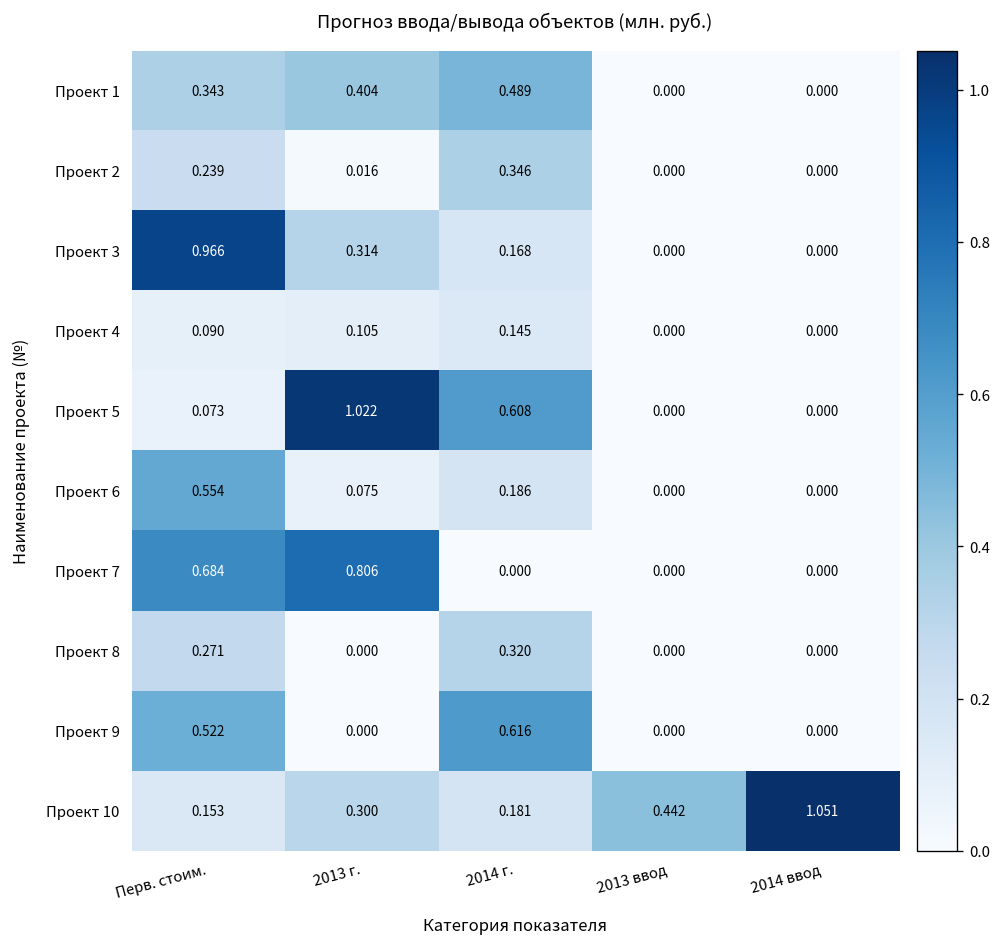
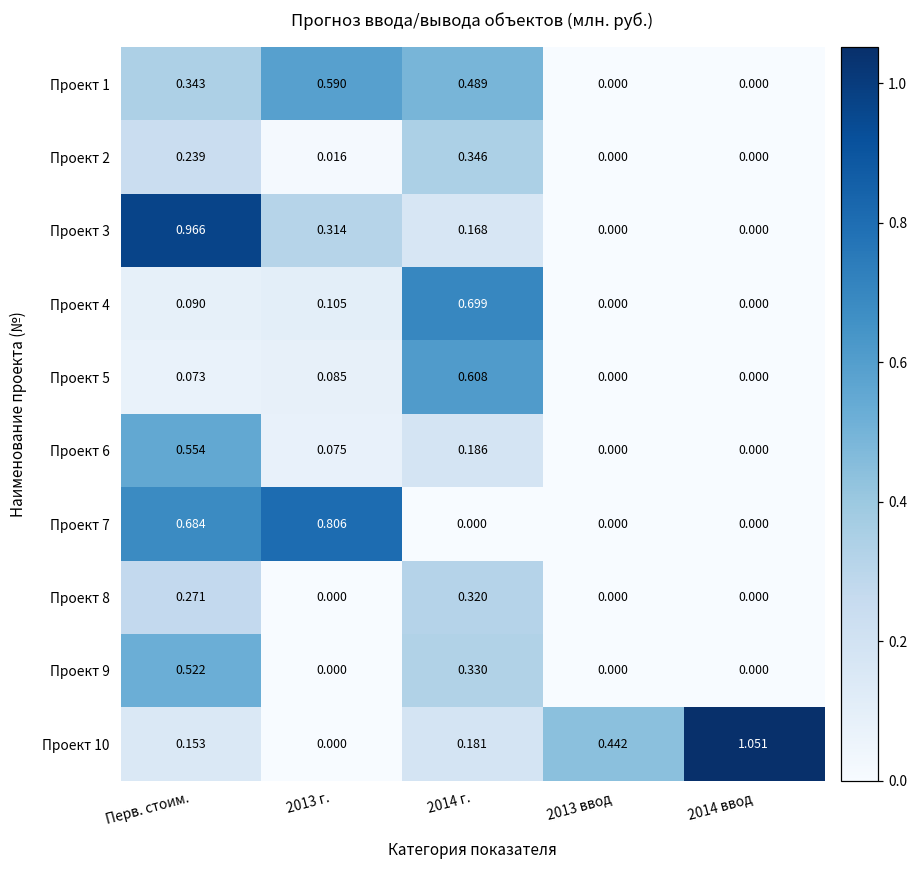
Проект 1, 2013 г.: 0.404 -> 0.590
Проект 4, 2014 г.: 0.145 -> 0.699
Проект 5, 2013 г.: 1.022 -> 0.085
Проект 9, 2014 г.: 0.616 -> 0.330
Проект 10, 2013 г.: 0.300 -> 0.000
